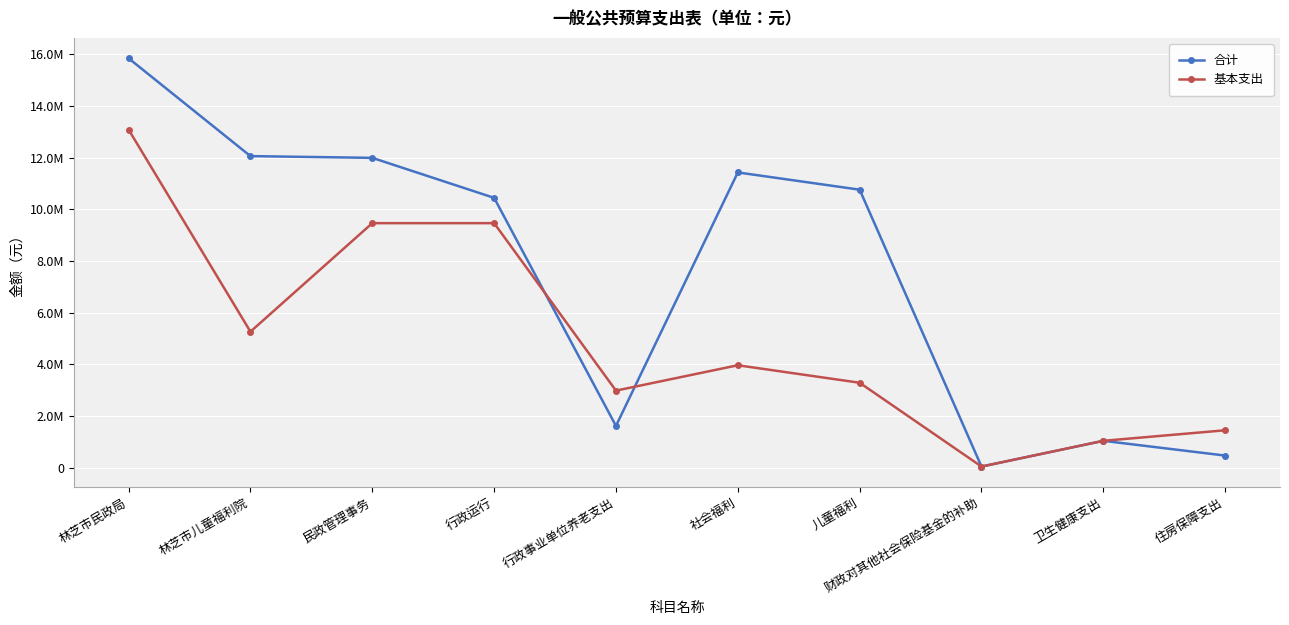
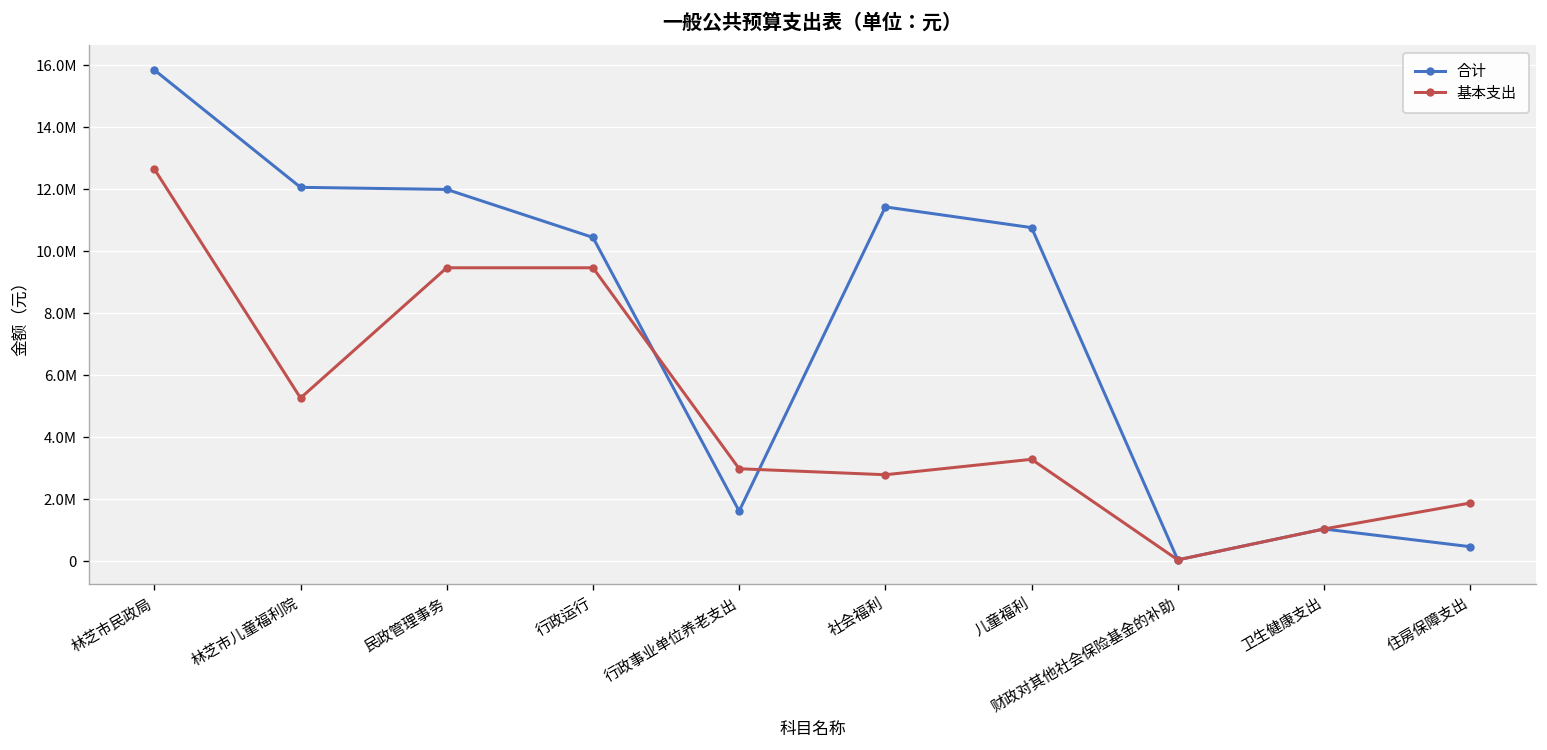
基本支出, 林芝市民政局: 13100000 -> 12700000
基本支出, 社会福利: 4000000 -> 2800000
基本支出, 住房保障支出: 1500000 -> 1900000
